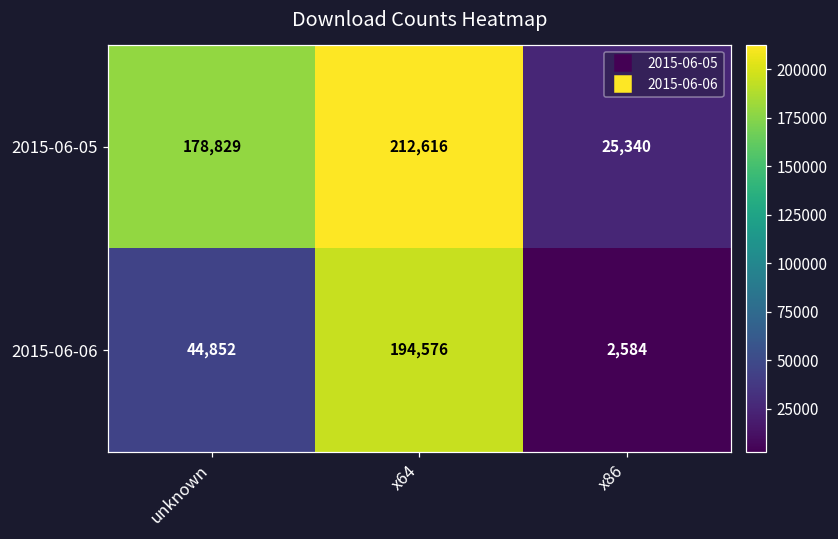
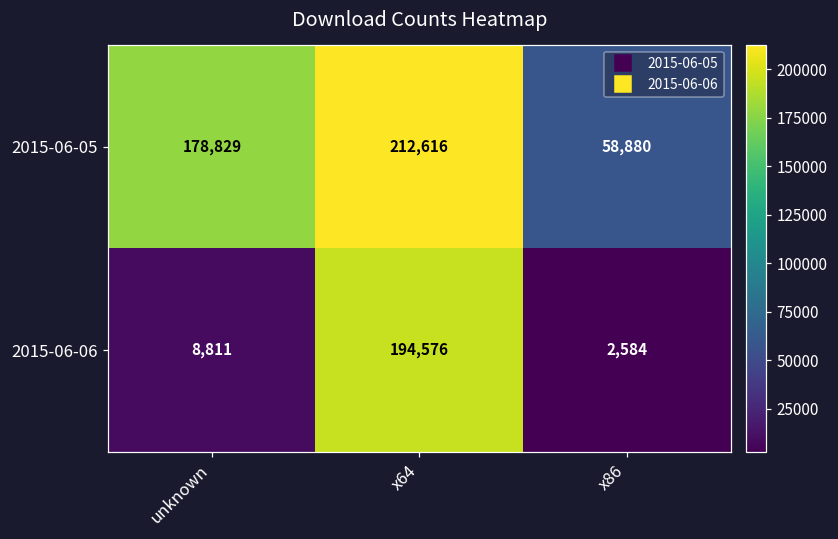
2015-06-05, x86: 25,340 -> 58,880
2015-06-06, unknown: 44,852 -> 8,811
